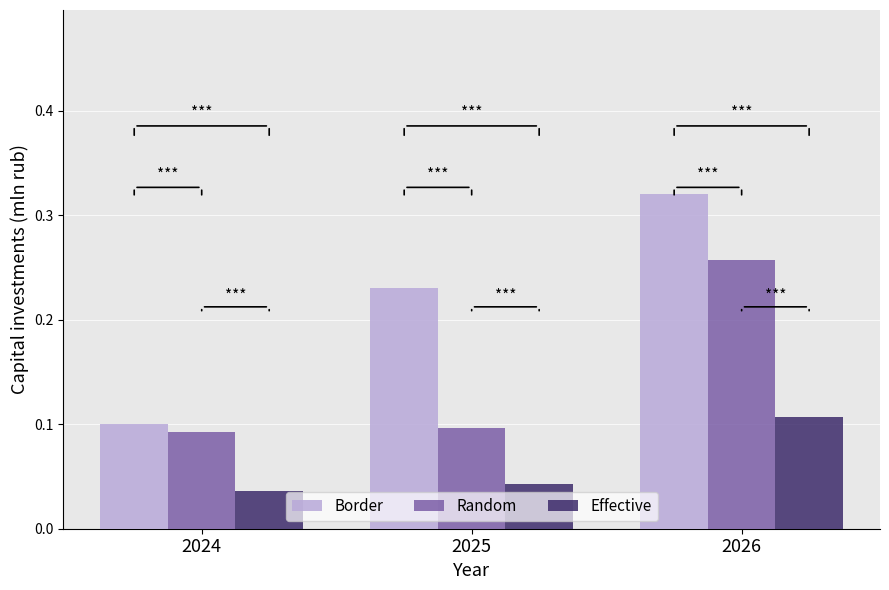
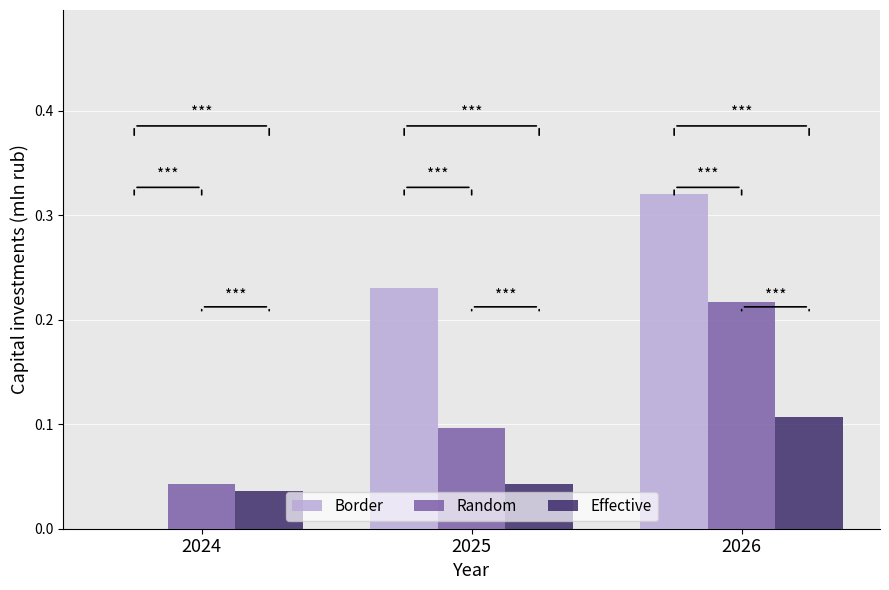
Border, 2024: 0.1 -> 0.0
Random, 2024: 0.092 -> 0.043
Random, 2026: 0.257 -> 0.217
